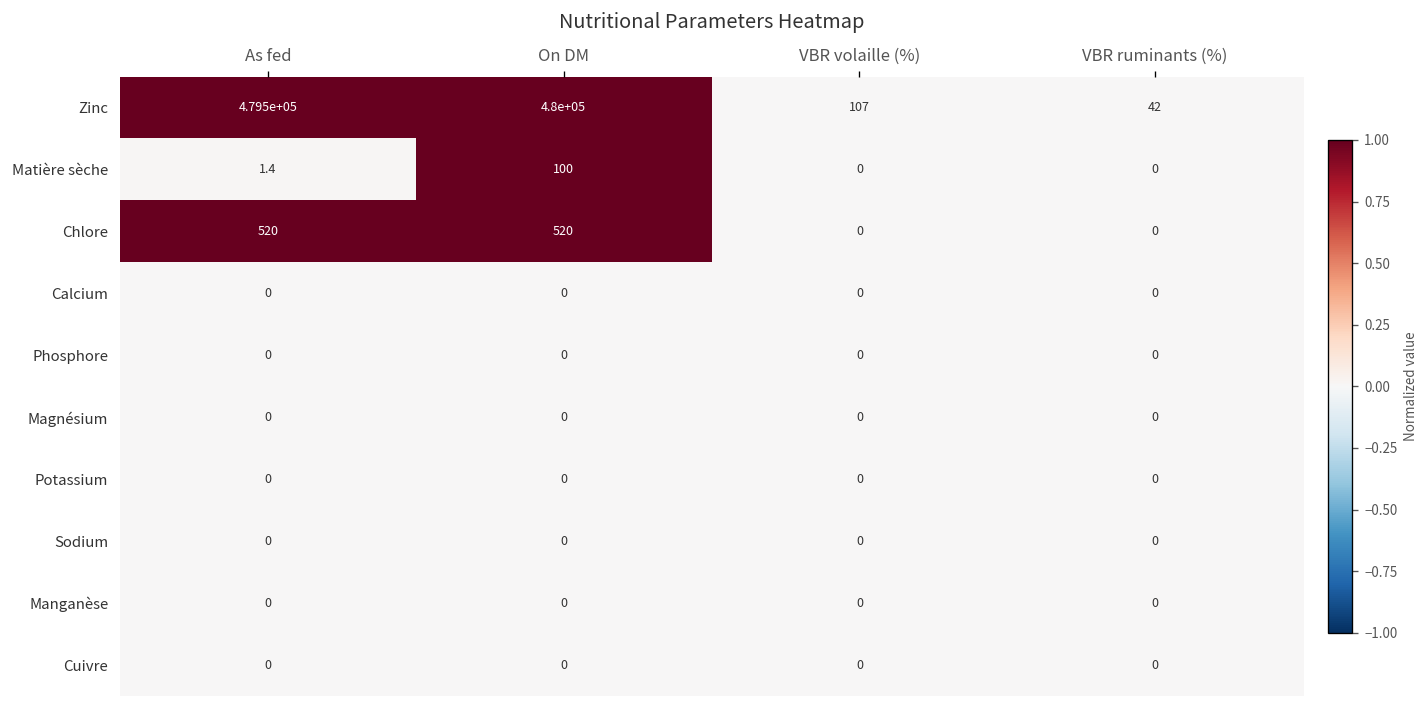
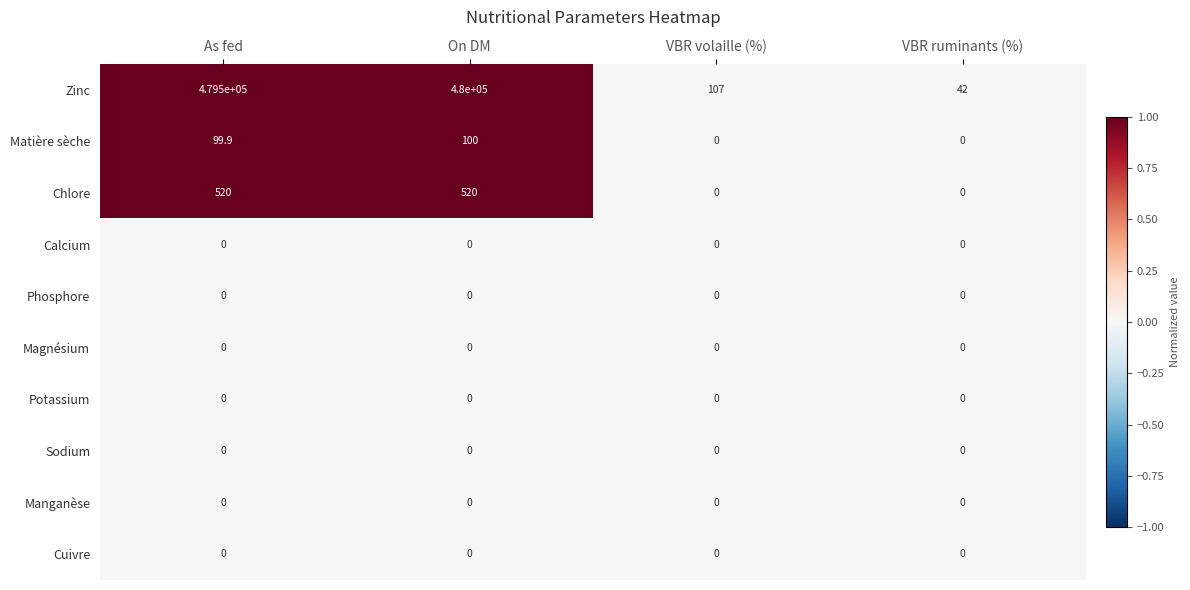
Matière sèche, As fed: 1.4 -> 99.9
